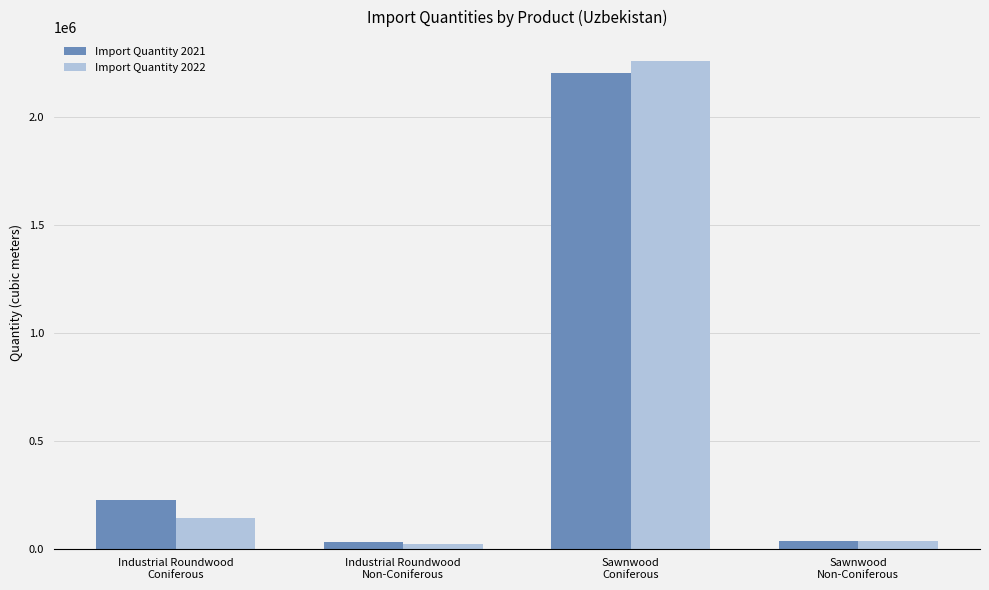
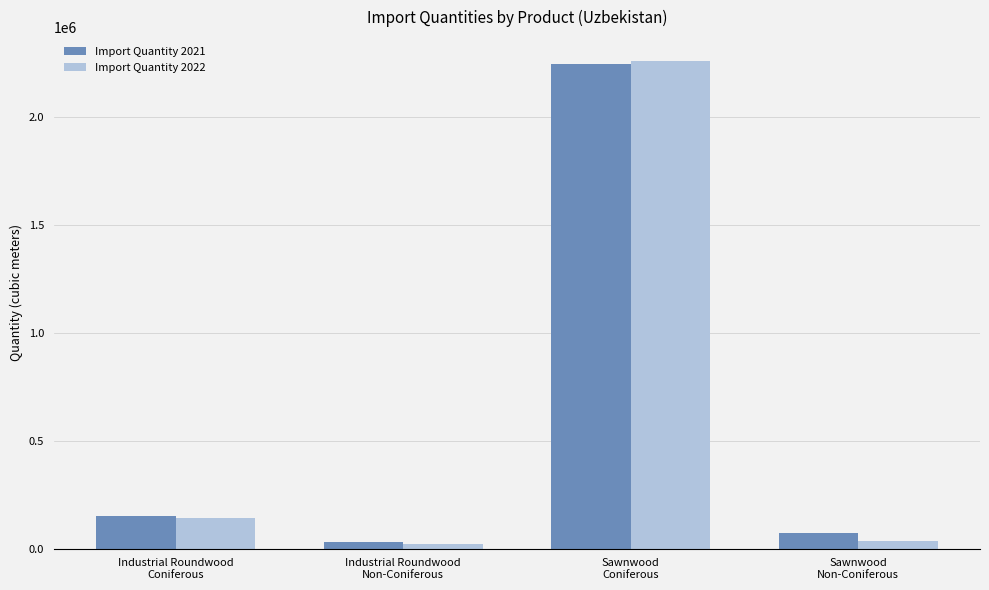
Import Quantity 2021, Industrial Roundwood Coniferous: 230000 -> 150000
Import Quantity 2021, Sawnwood Coniferous: 2200000 -> 2240000
Import Quantity 2021, Sawnwood Non-Coniferous: 30000 -> 70000
